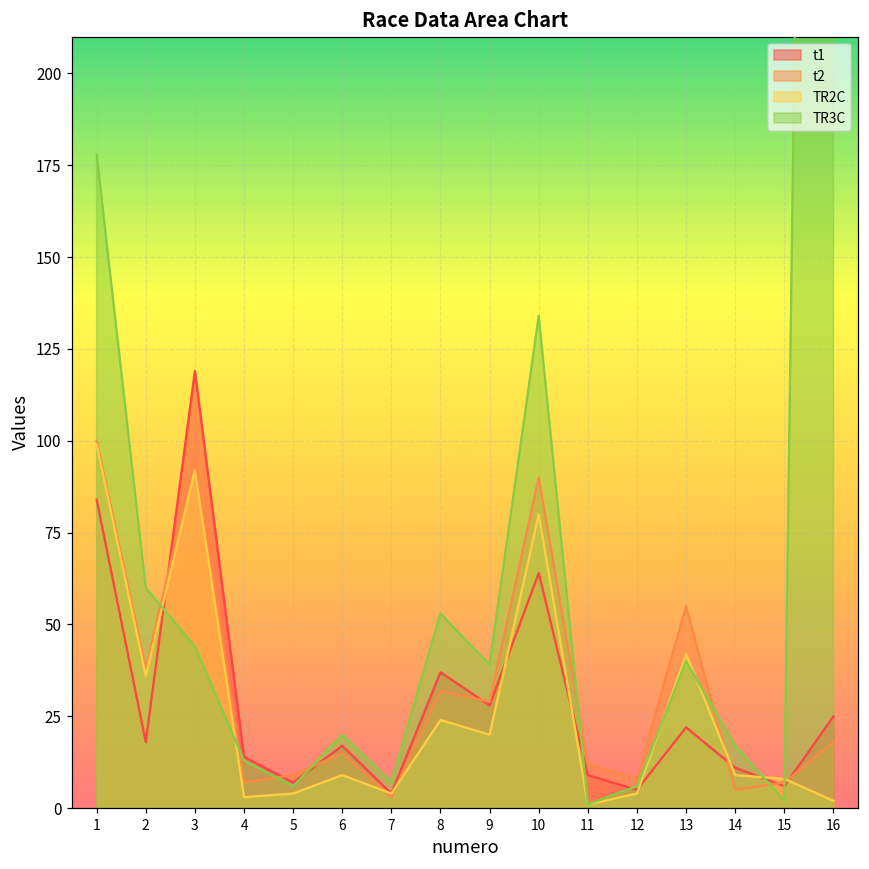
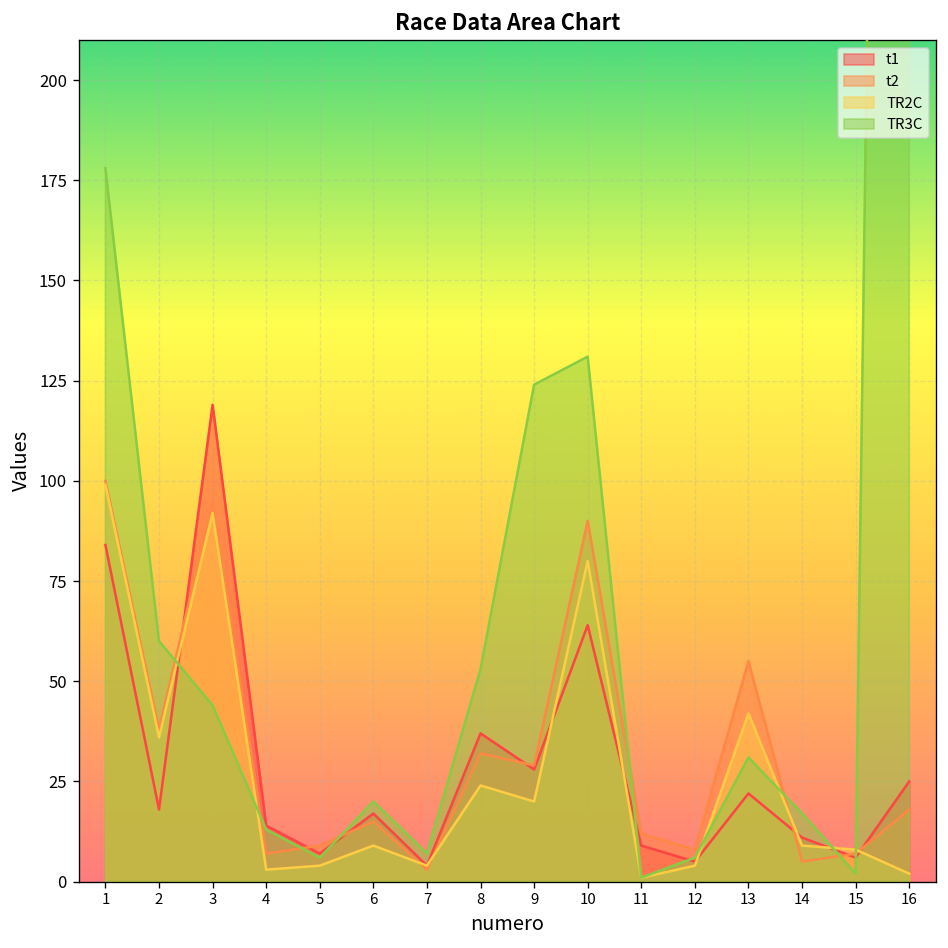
TR3C, 9: 39 -> 124
TR3C, 10: 134 -> 131
TR3C, 13: 40 -> 31
